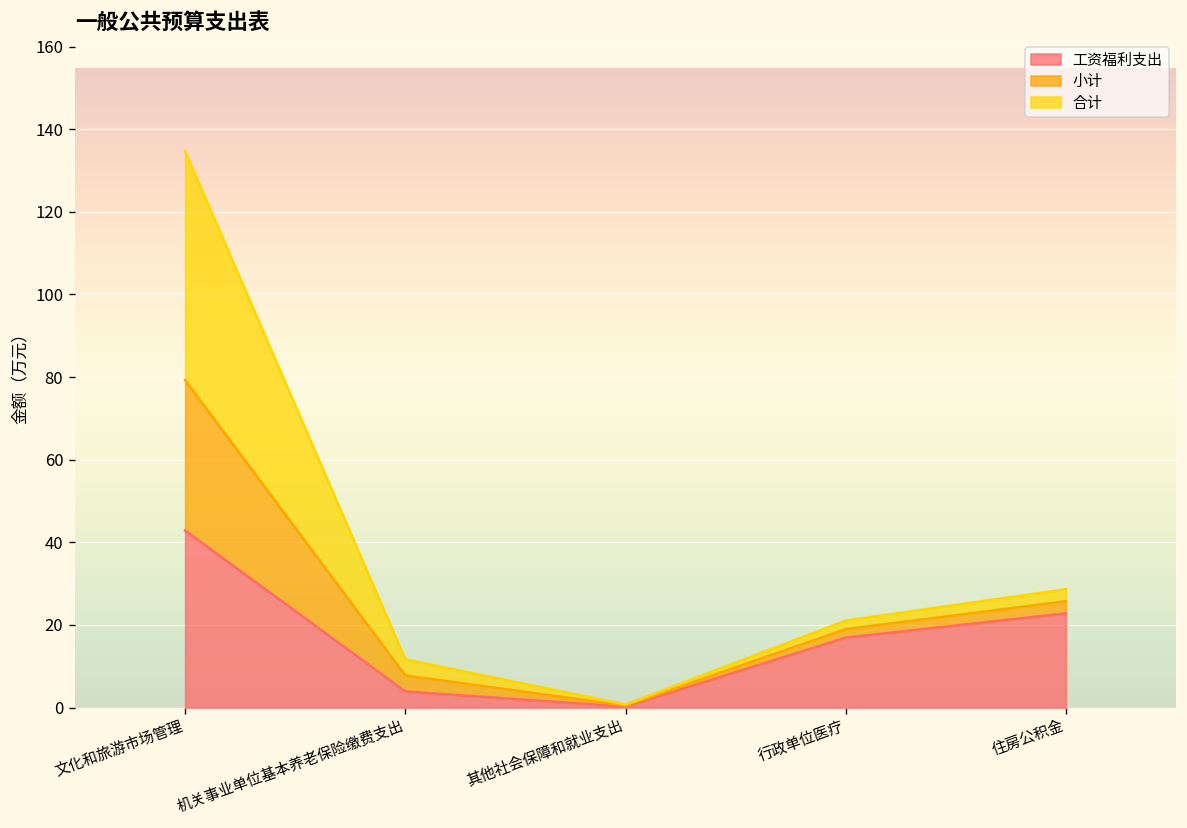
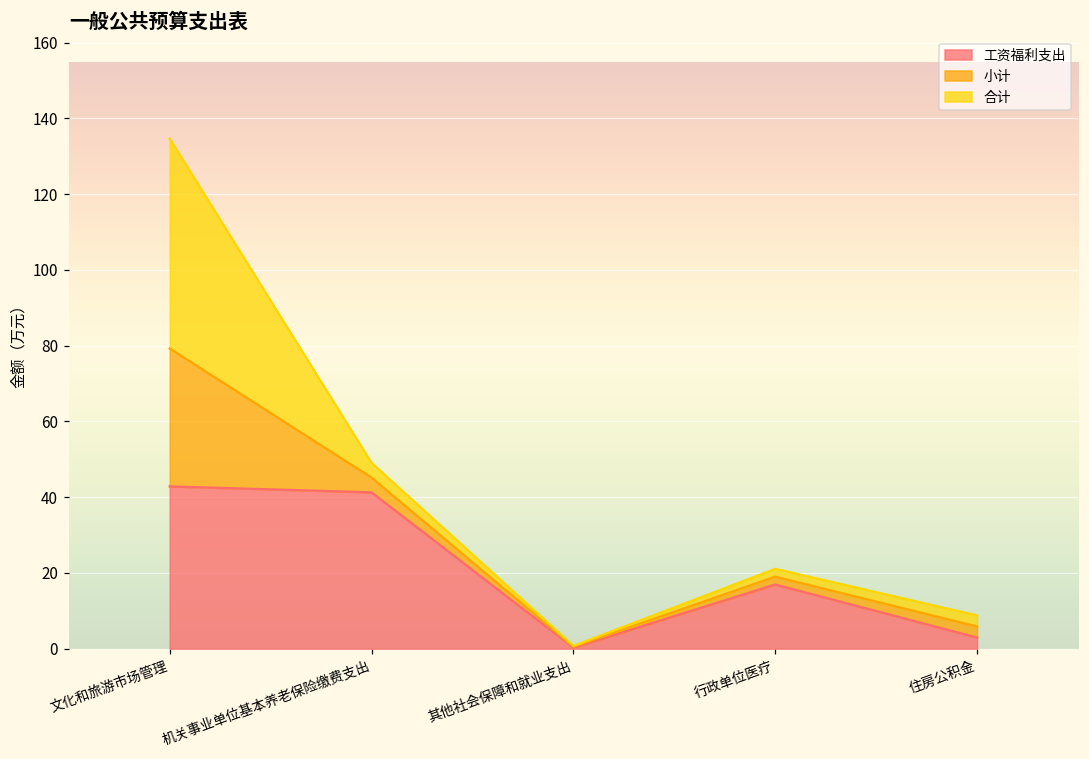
工资福利支出, 机关事业单位基本养老保险缴费支出: 4 -> 41
工资福利支出, 住房公积金: 23 -> 3
